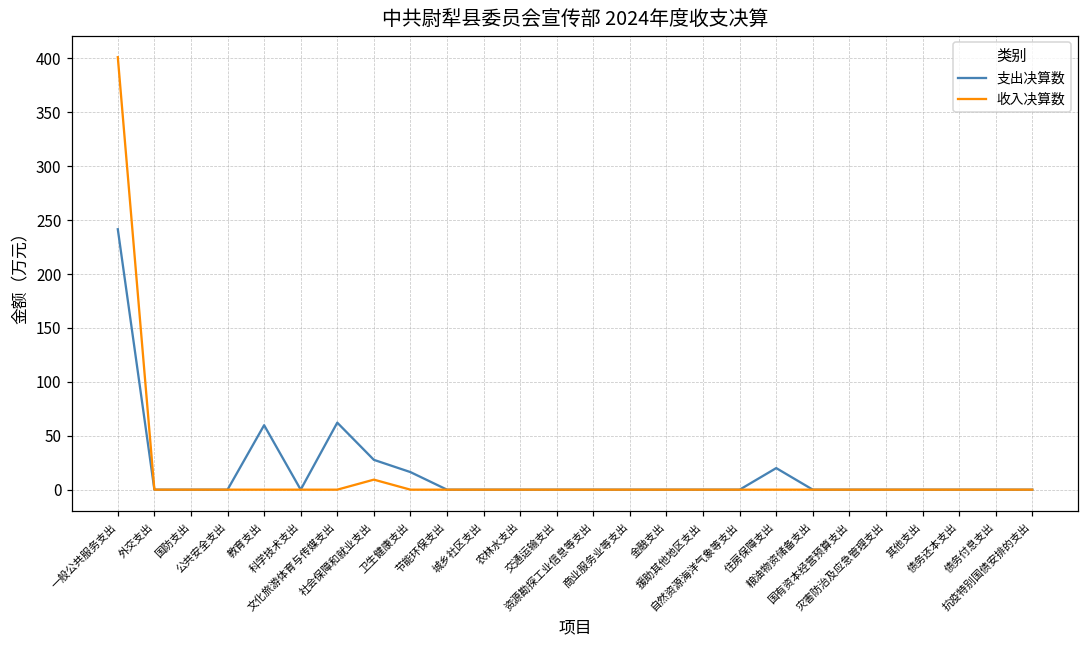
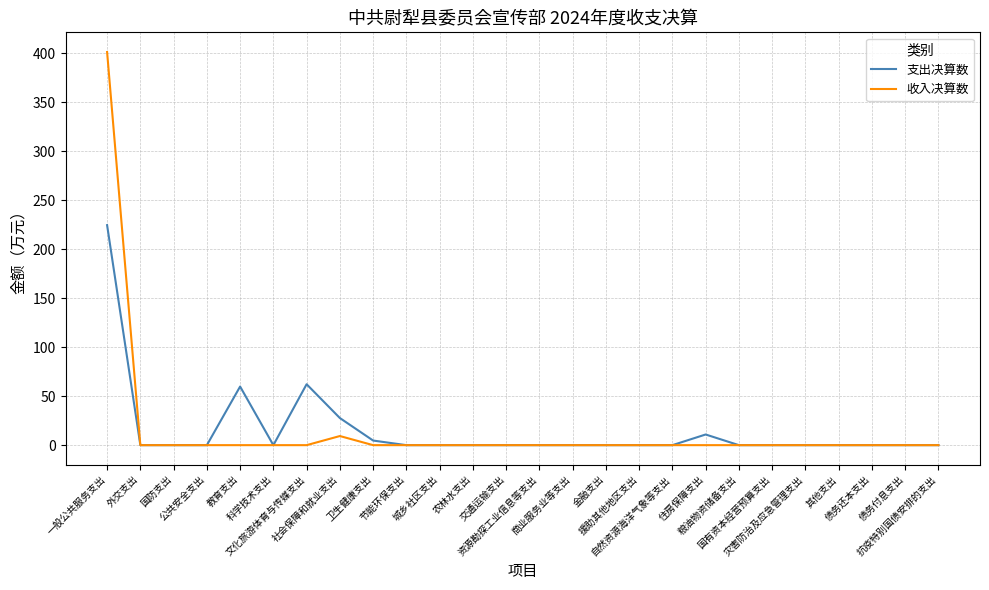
支出决算数, 一般公共服务支出: 240 -> 220
支出决算数, 卫生健康支出: 20 -> 0
支出决算数, 住房保障支出: 20 -> 10
